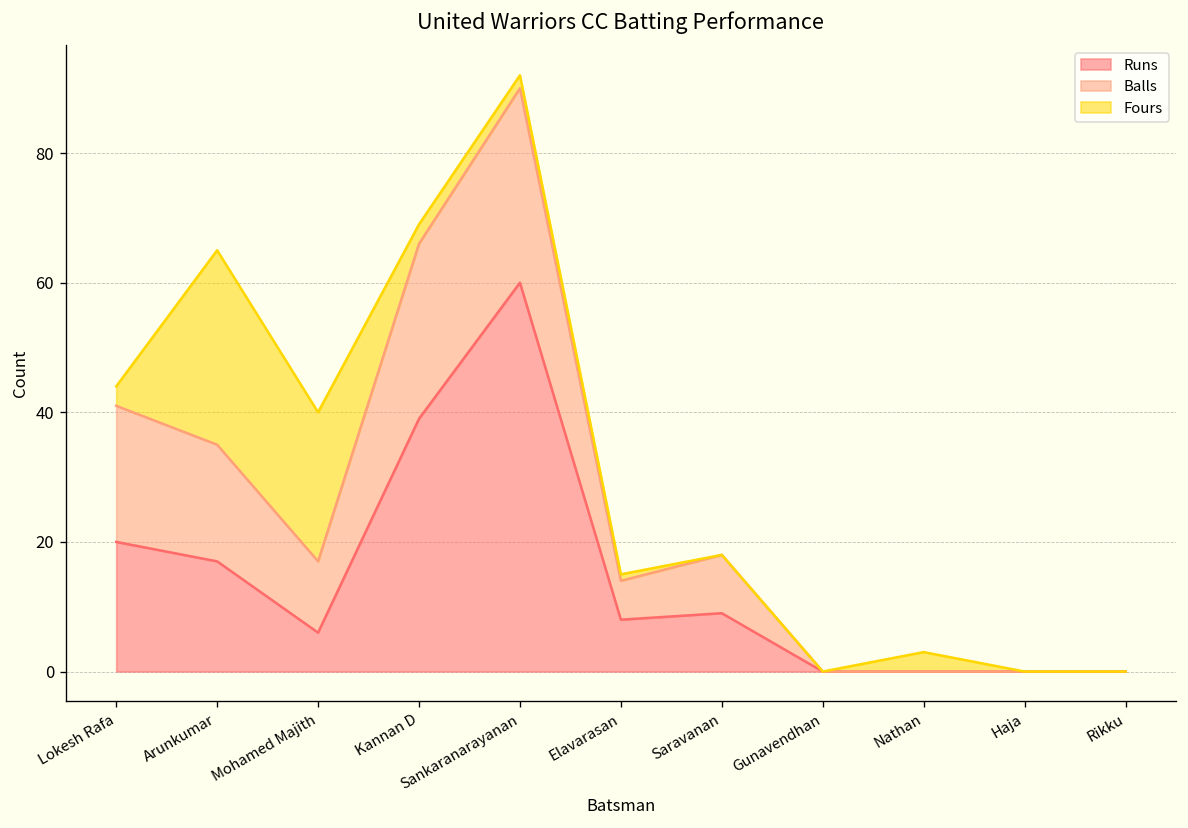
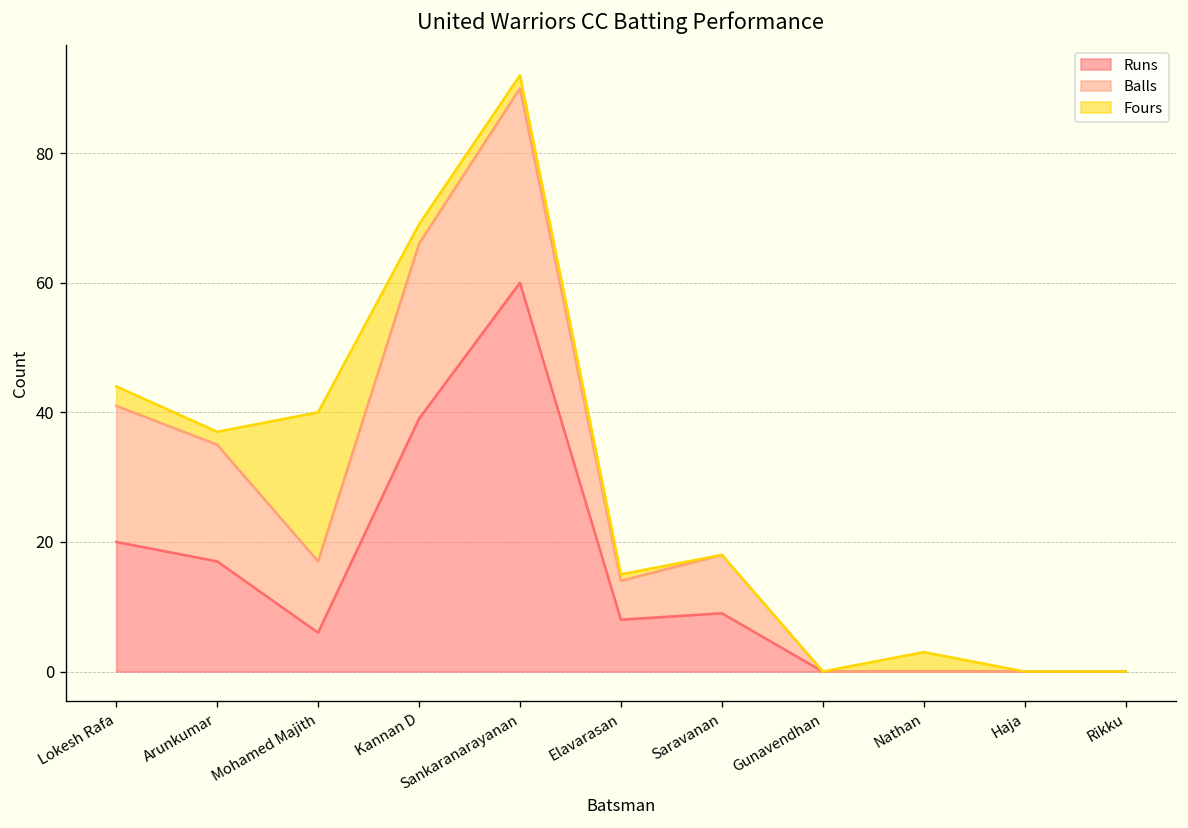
Fours, Arunkumar: 30 -> 2
